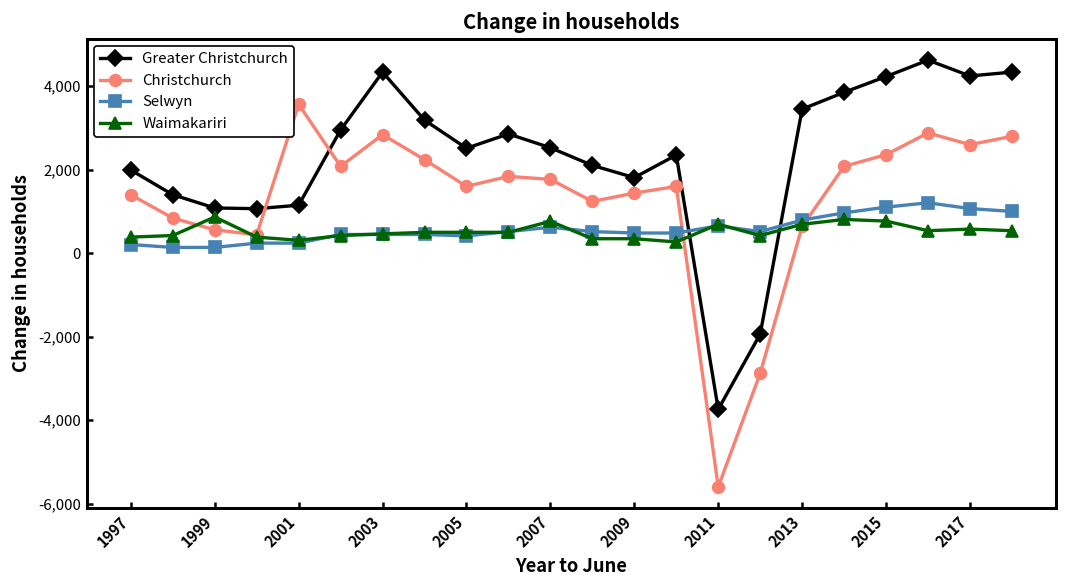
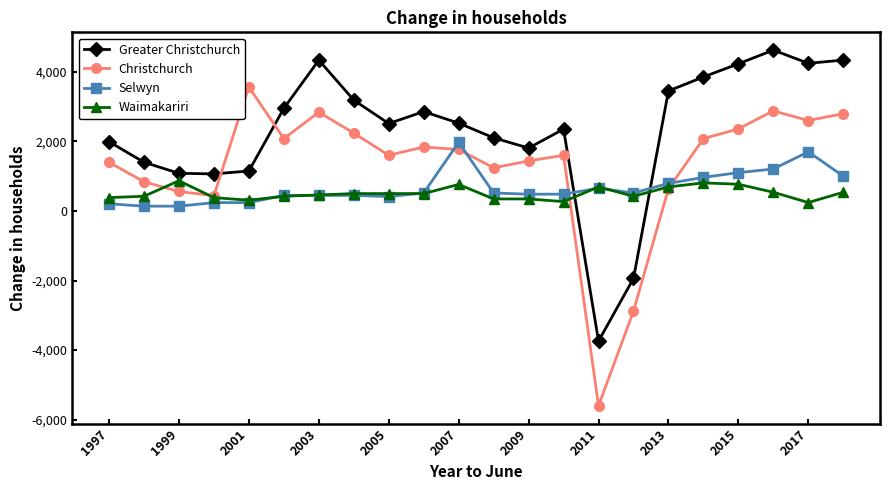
Selwyn, 2007: 600 -> 2,000
Selwyn, 2017: 1,100 -> 1,700
Waimakariri, 2017: 600 -> 200
